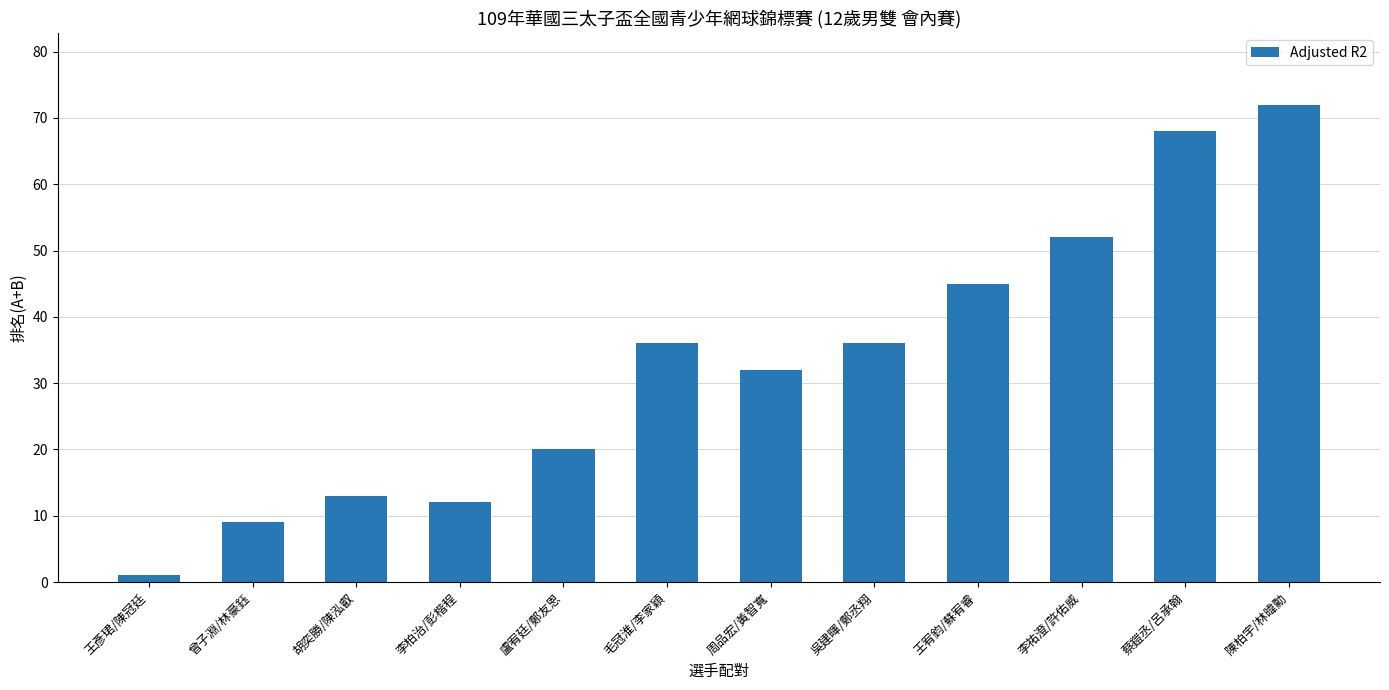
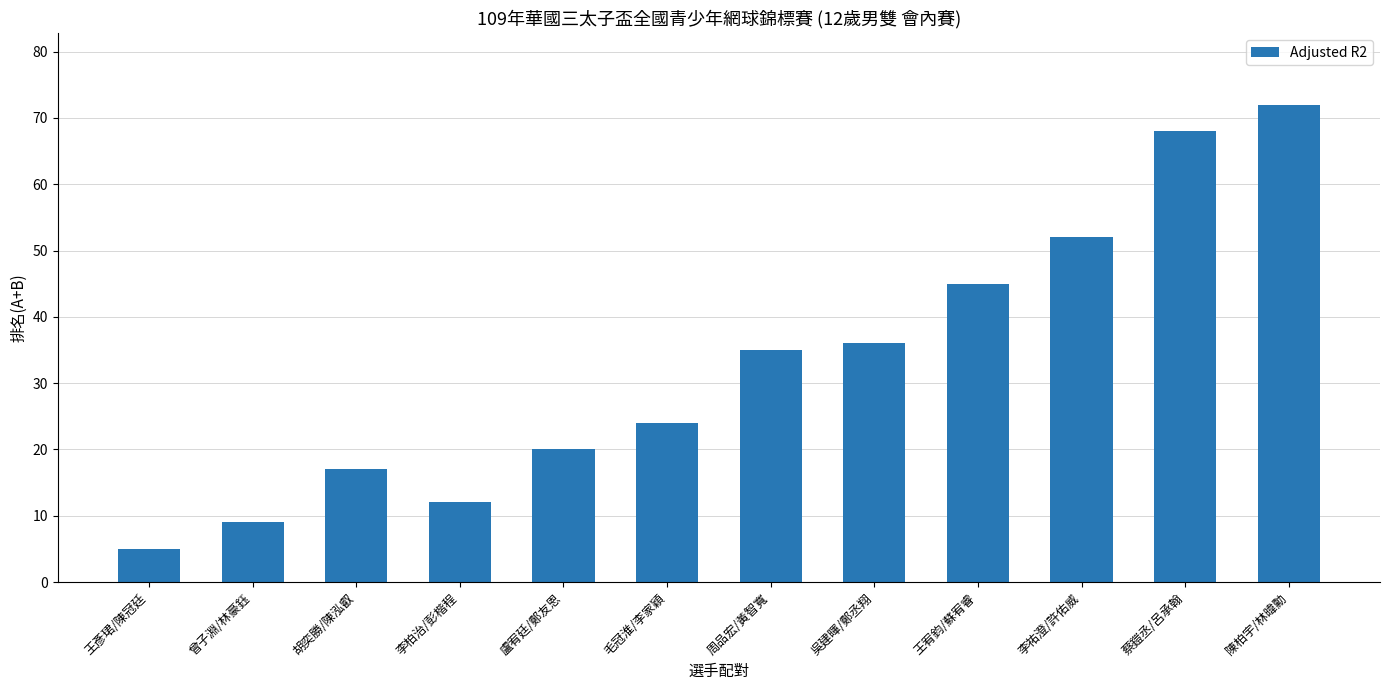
王彥珺/陳冠廷: 1 -> 5
胡奕勝/陳泓叡: 13 -> 17
毛冠淮/李家穎: 36 -> 24
周品宏/黃智寬: 32 -> 35
